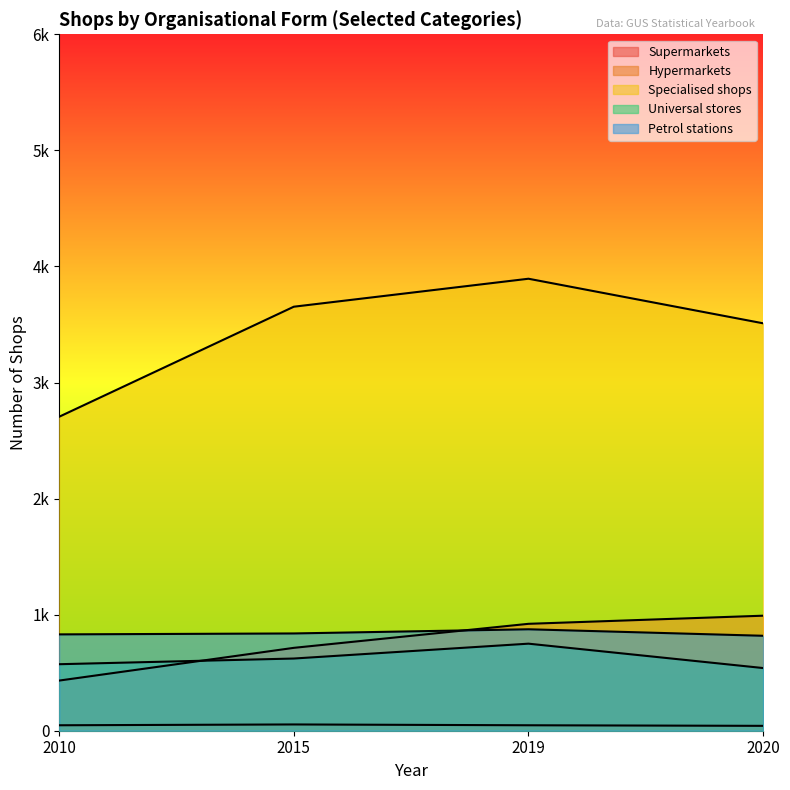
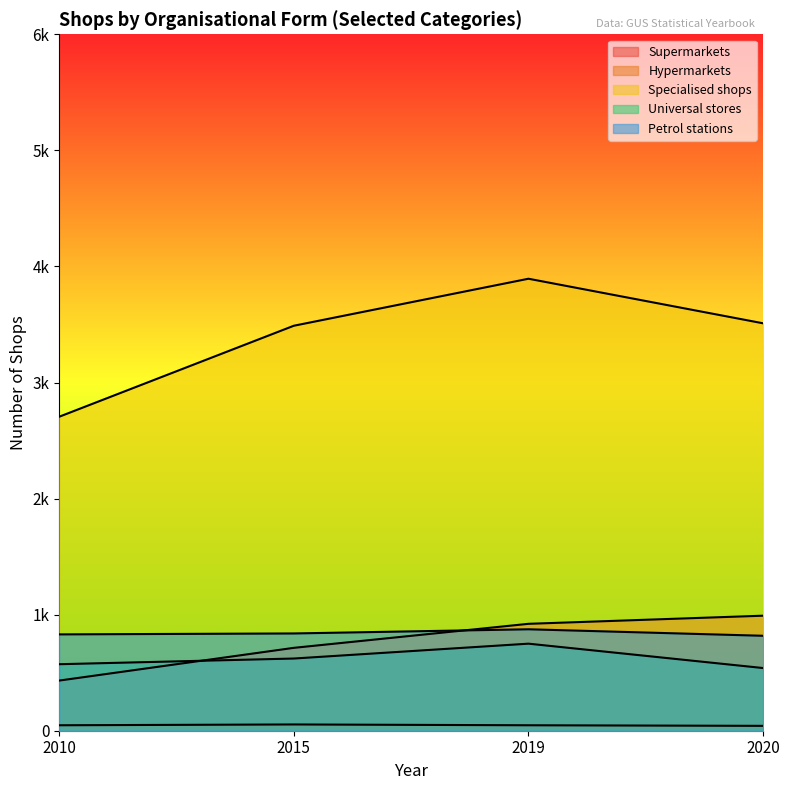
Specialised shops, 2015: 3650 -> 3490
